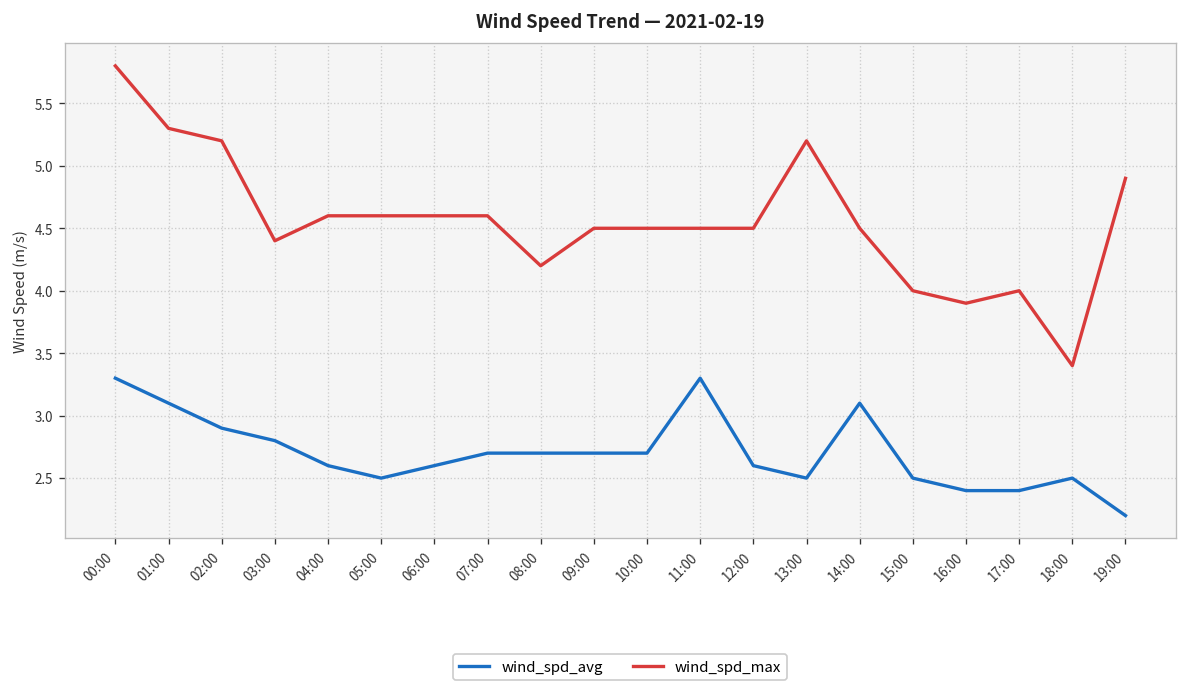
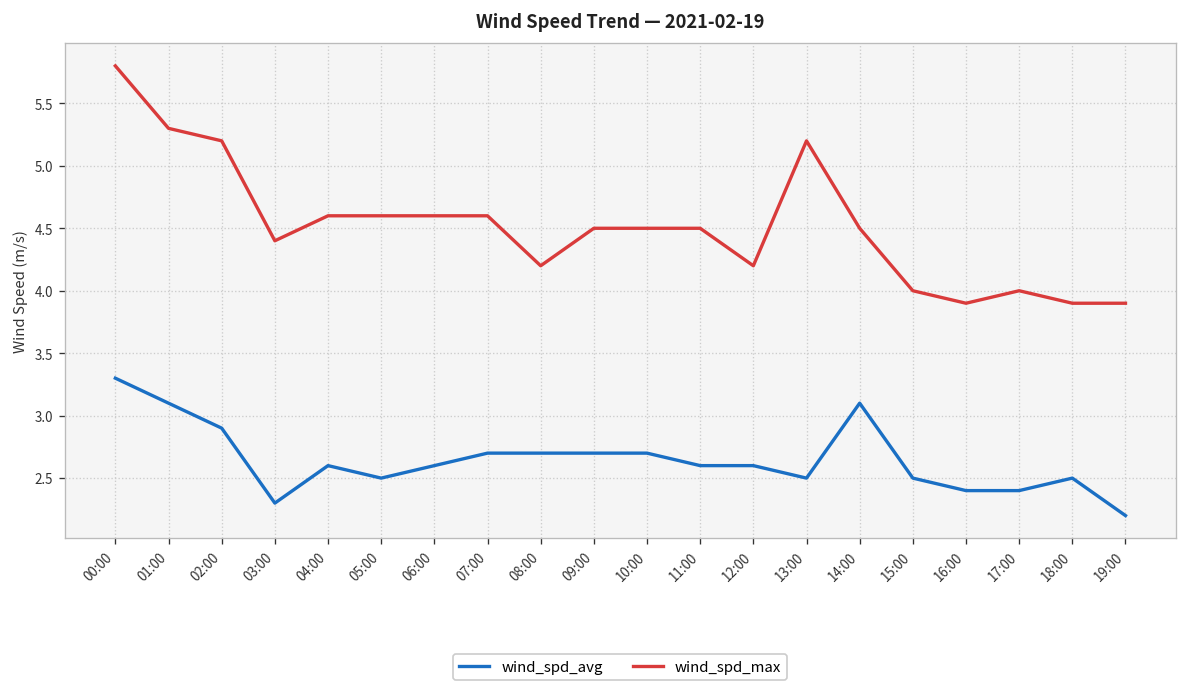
wind_spd_avg, 03:00: 2.8 -> 2.3
wind_spd_avg, 11:00: 3.3 -> 2.6
wind_spd_max, 12:00: 4.5 -> 4.2
wind_spd_max, 18:00: 3.4 -> 3.9
wind_spd_max, 19:00: 4.9 -> 3.9
